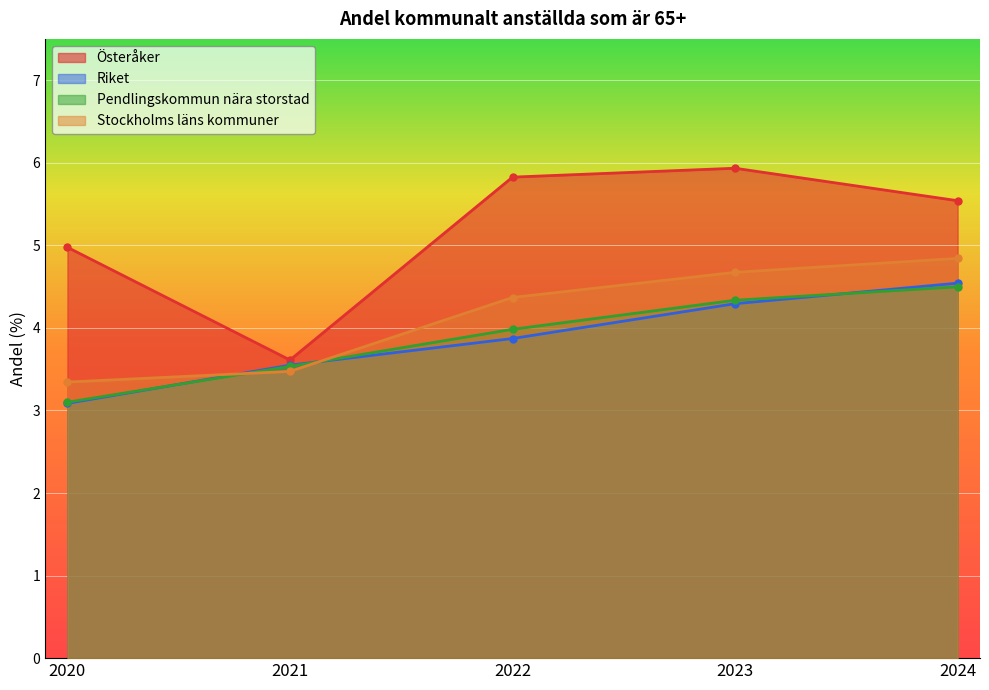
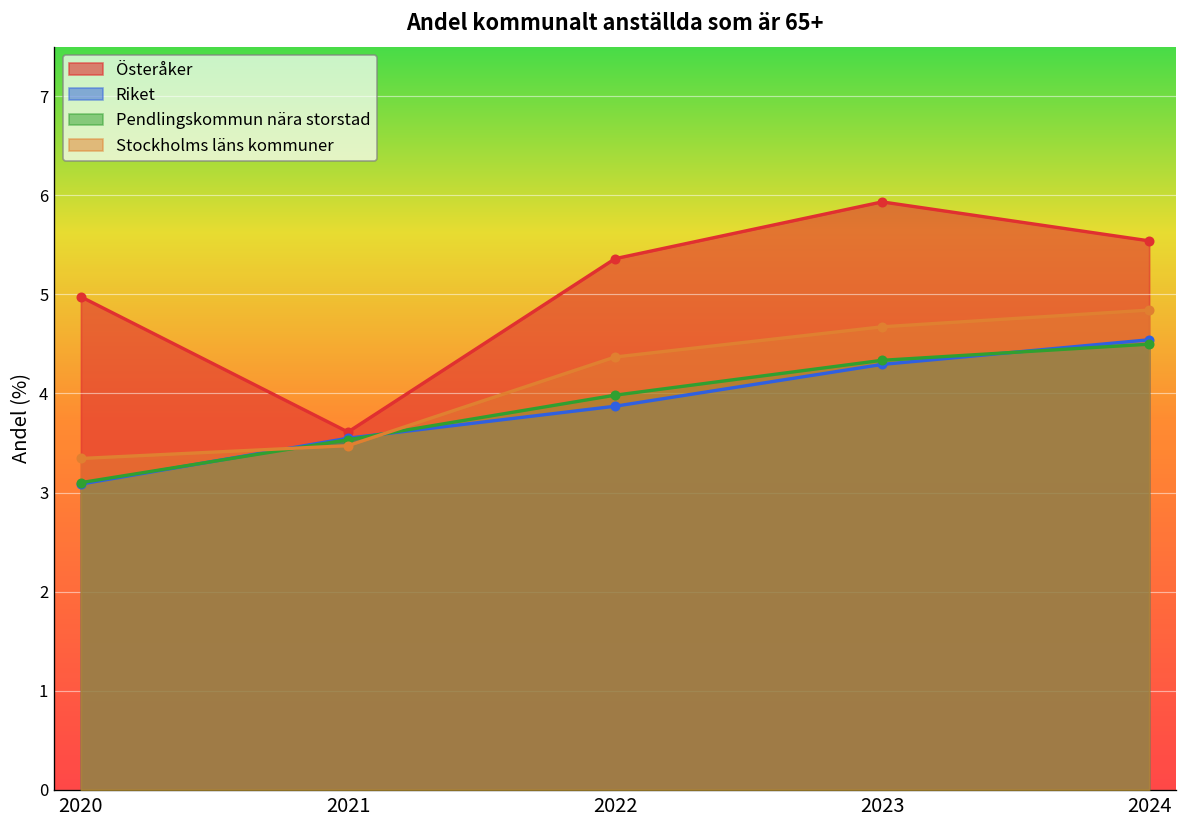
Österåker, 2022: 5.8 -> 5.4
